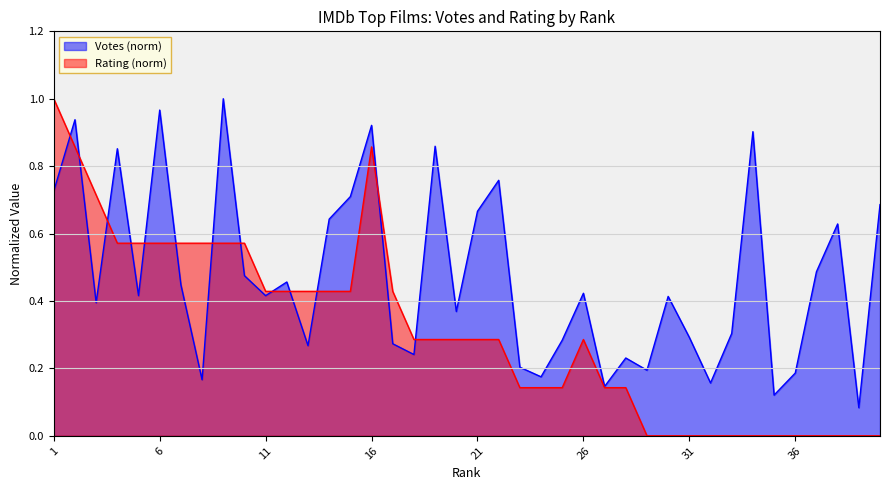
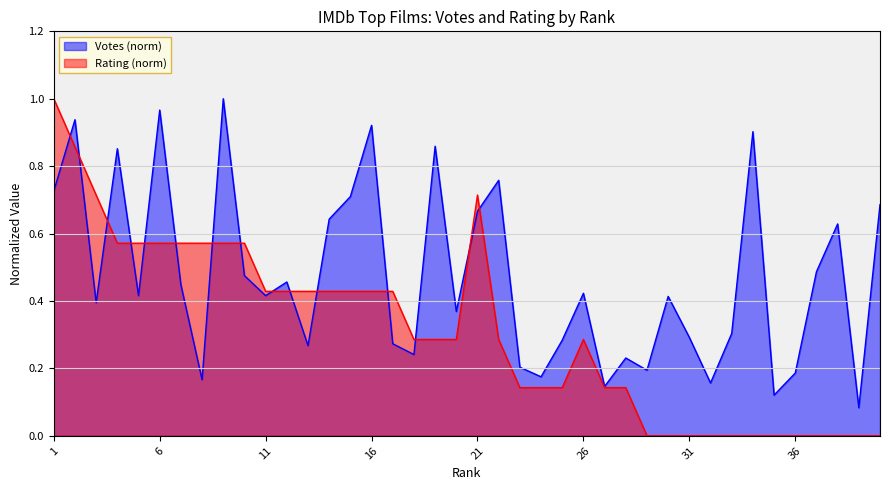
Rating (norm), 16: 0.86 -> 0.43
Rating (norm), 21: 0.29 -> 0.71
